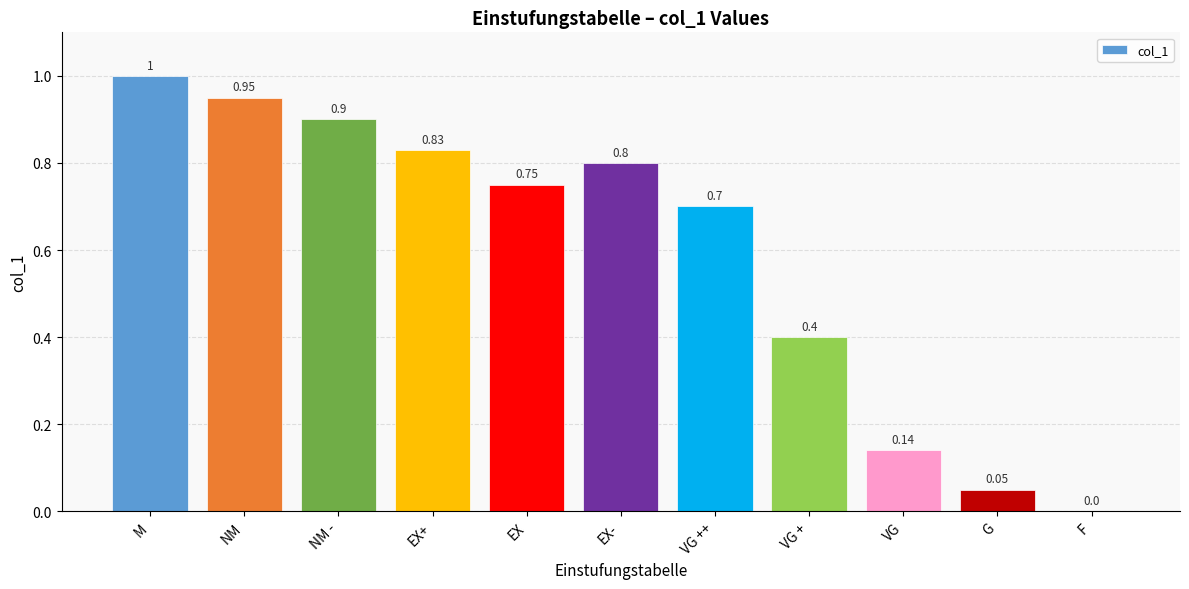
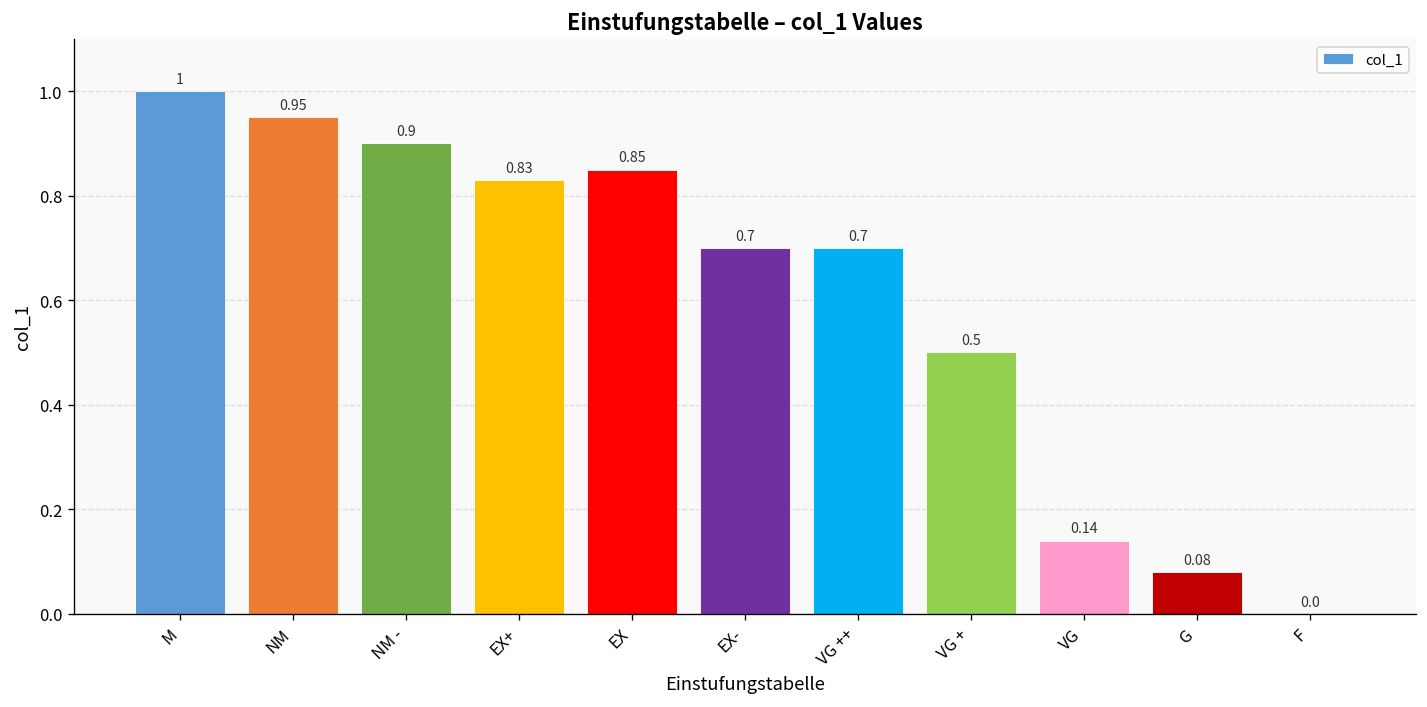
EX: 0.75 -> 0.85
EX-: 0.8 -> 0.7
VG +: 0.4 -> 0.5
G: 0.05 -> 0.08
